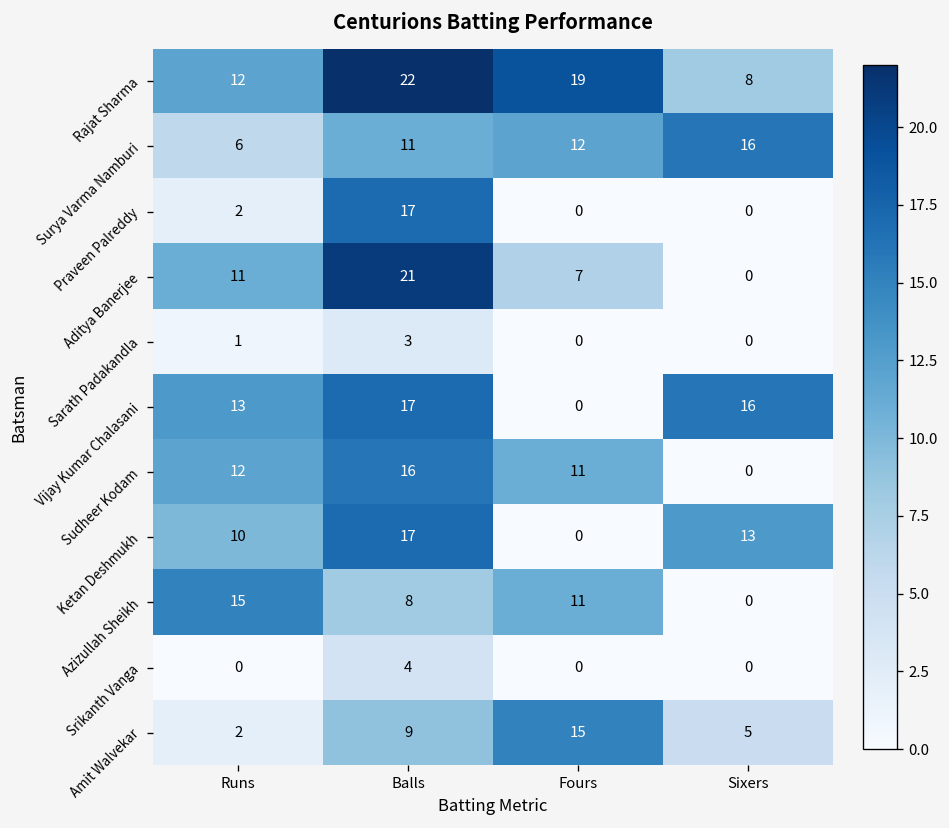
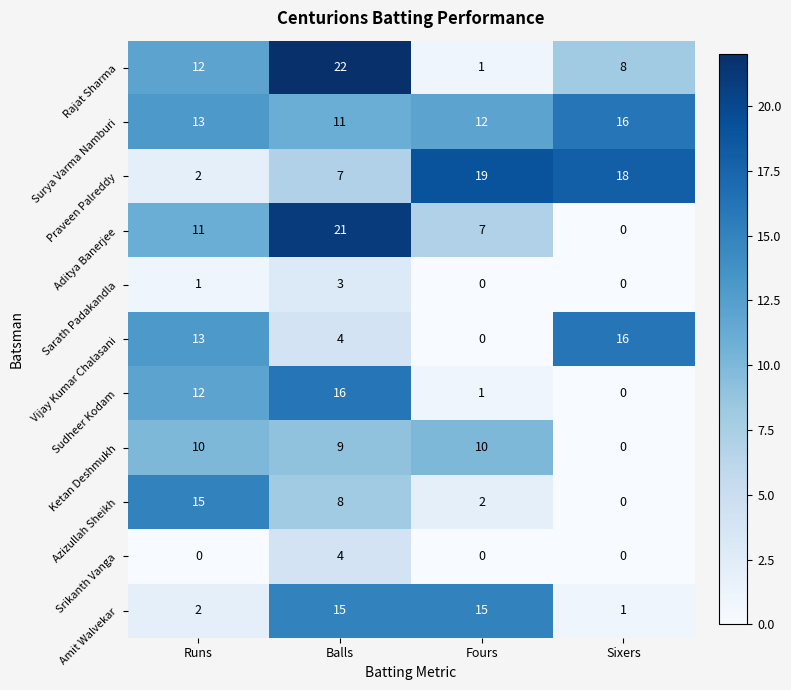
Rajat Sharma, Fours: 19 -> 1
Surya Varma Namburi, Runs: 6 -> 13
Praveen Palreddy, Balls: 17 -> 7
Praveen Palreddy, Fours: 0 -> 19
Praveen Palreddy, Sixers: 0 -> 18
Vijay Kumar Chalasani, Balls: 17 -> 4
Sudheer Kodam, Fours: 11 -> 1
Ketan Deshmukh, Balls: 17 -> 9
Ketan Deshmukh, Fours: 0 -> 10
Ketan Deshmukh, Sixers: 13 -> 0
Azizullah Sheikh, Fours: 11 -> 2
Amit Walvekar, Balls: 9 -> 15
Amit Walvekar, Sixers: 5 -> 1
